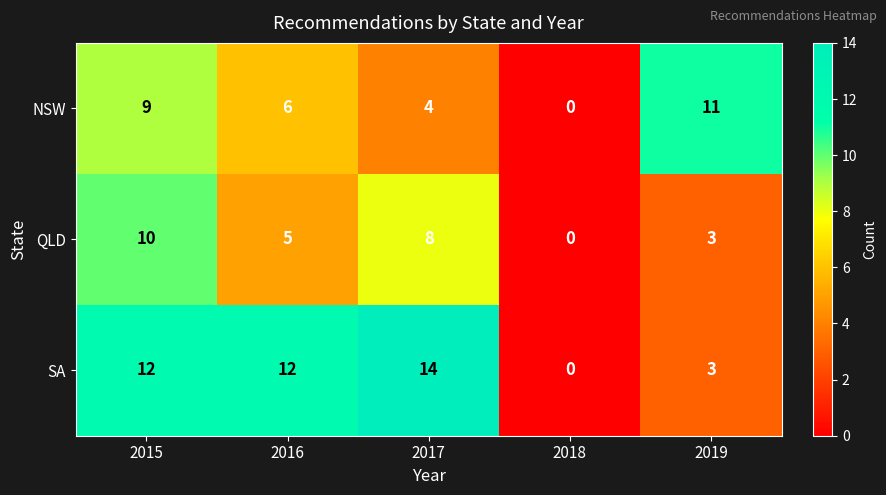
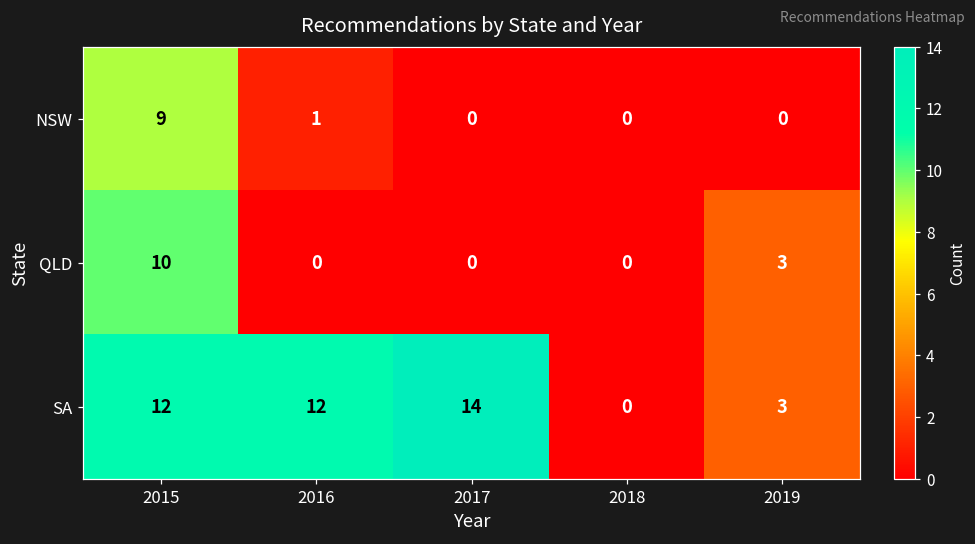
NSW, 2016: 6 -> 1
NSW, 2017: 4 -> 0
NSW, 2019: 11 -> 0
QLD, 2016: 5 -> 0
QLD, 2017: 8 -> 0
